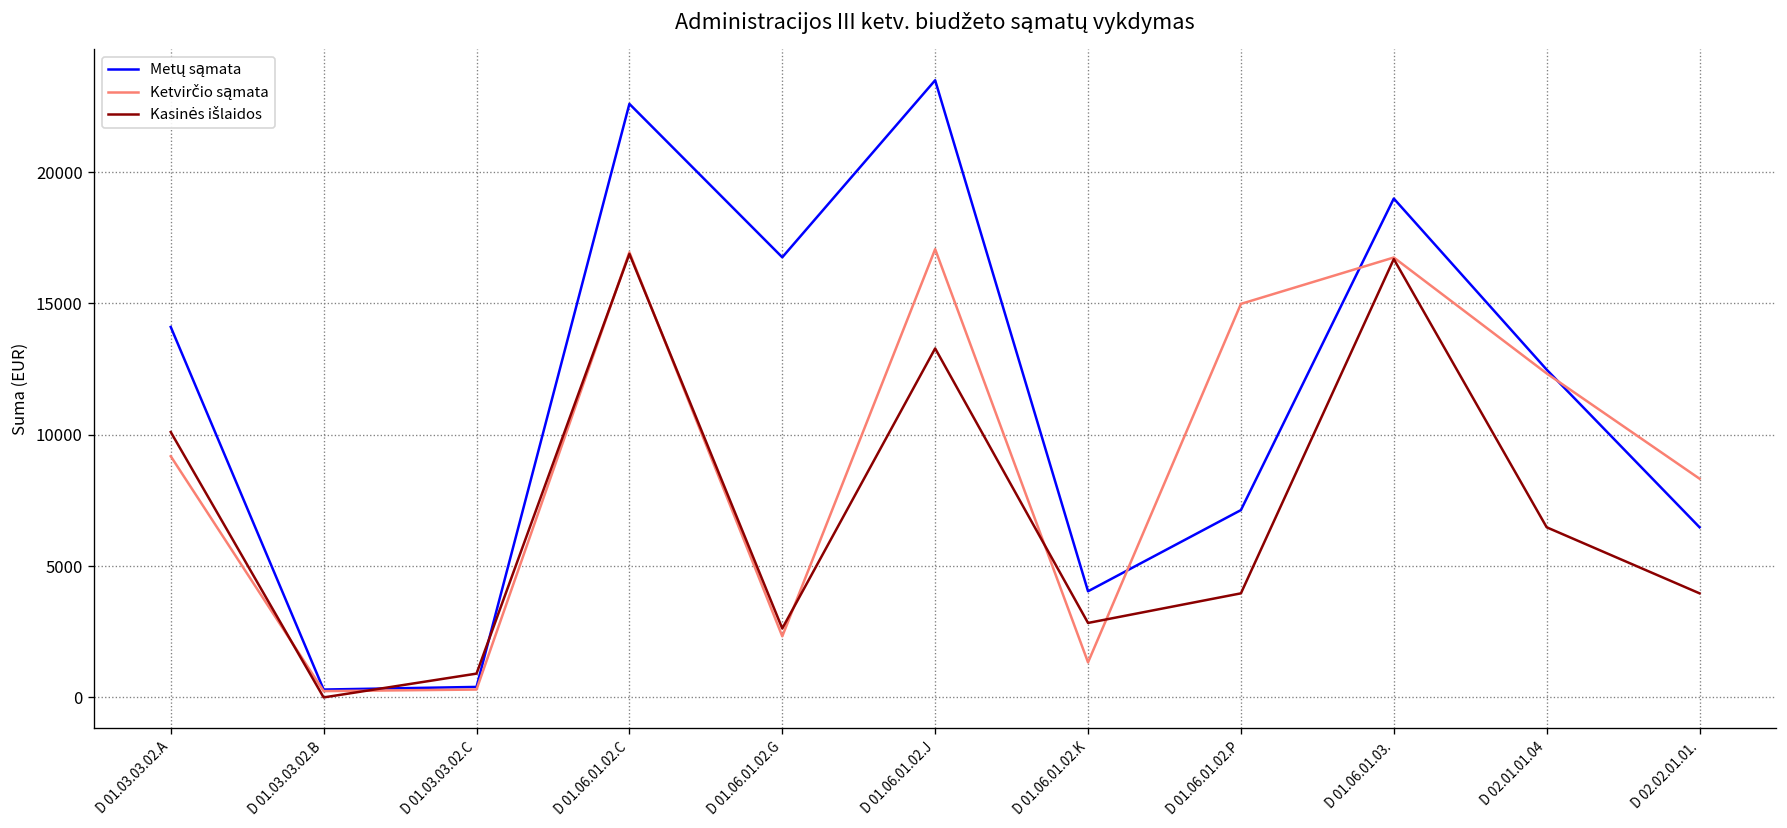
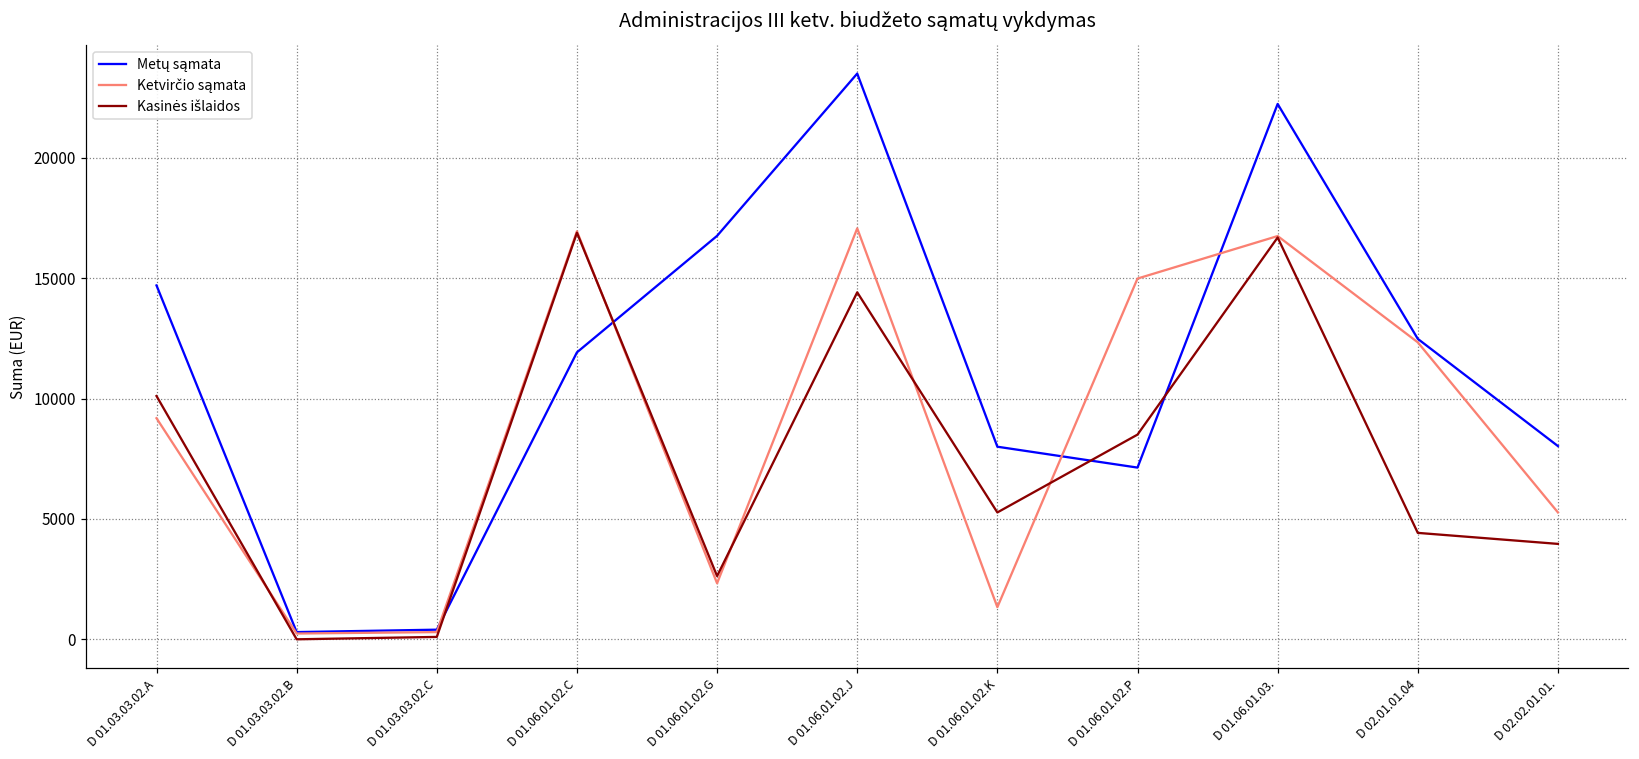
Metų sąmata, D 01.03.03.02.A: 14100 -> 14700
Kasinės išlaidos, D 01.03.03.02.C: 900 -> 100
Metų sąmata, D 01.06.01.02.C: 22600 -> 11900
Kasinės išlaidos, D 01.06.01.02.J: 13300 -> 14400
Metų sąmata, D 01.06.01.02.K: 4000 -> 8000
Kasinės išlaidos, D 01.06.01.02.K: 2800 -> 5300
Kasinės išlaidos, D 01.06.01.02.P: 4000 -> 8500
Metų sąmata, D 01.06.01.03.: 19000 -> 22200
Kasinės išlaidos, D 02.01.01.04: 6500 -> 4400
Metų sąmata, D 02.02.01.01.: 6500 -> 8000
Ketvirčio sąmata, D 02.02.01.01.: 8300 -> 5300
